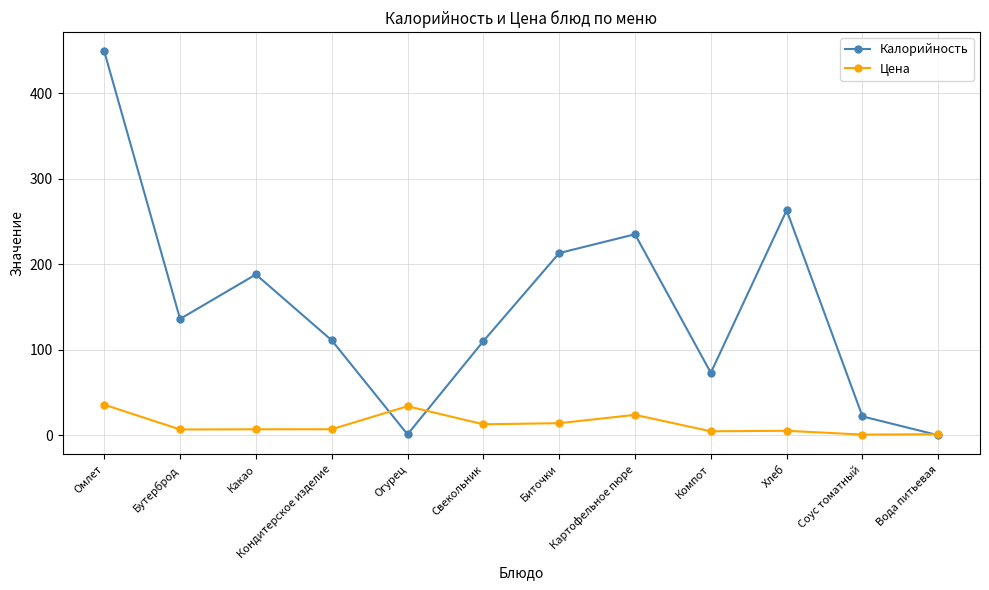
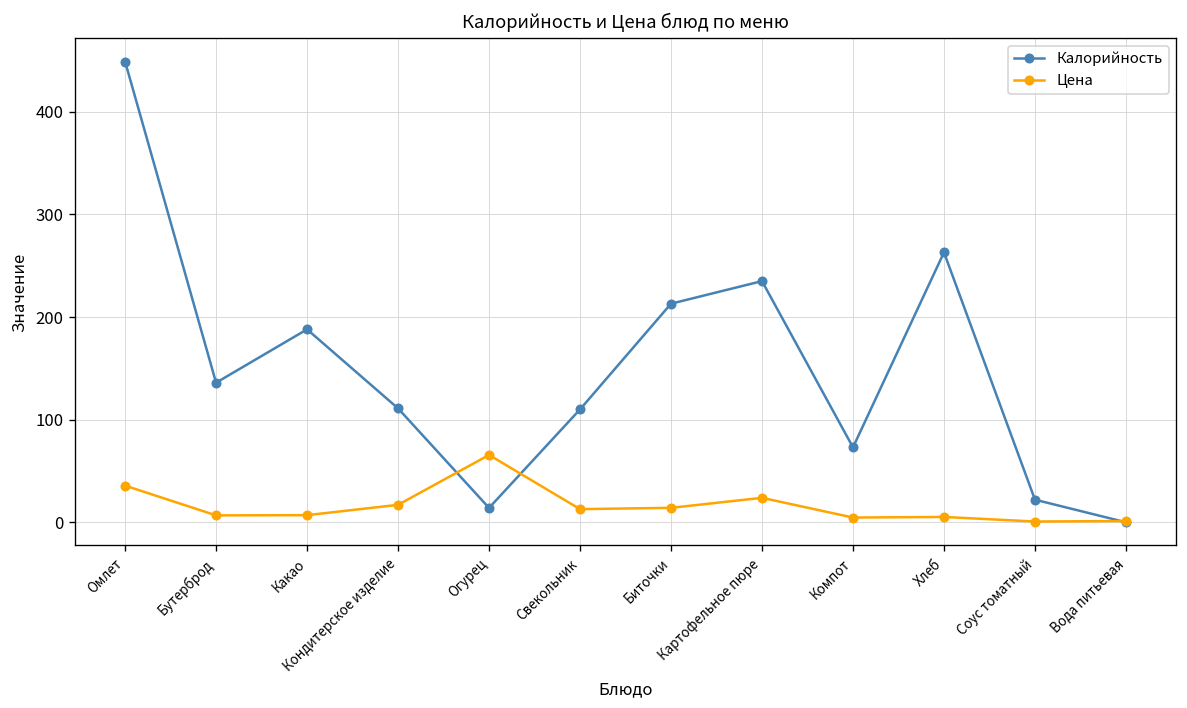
Цена, Кондитерское изделие: 10 -> 20
Калорийность, Огурец: 0 -> 10
Цена, Огурец: 30 -> 70
